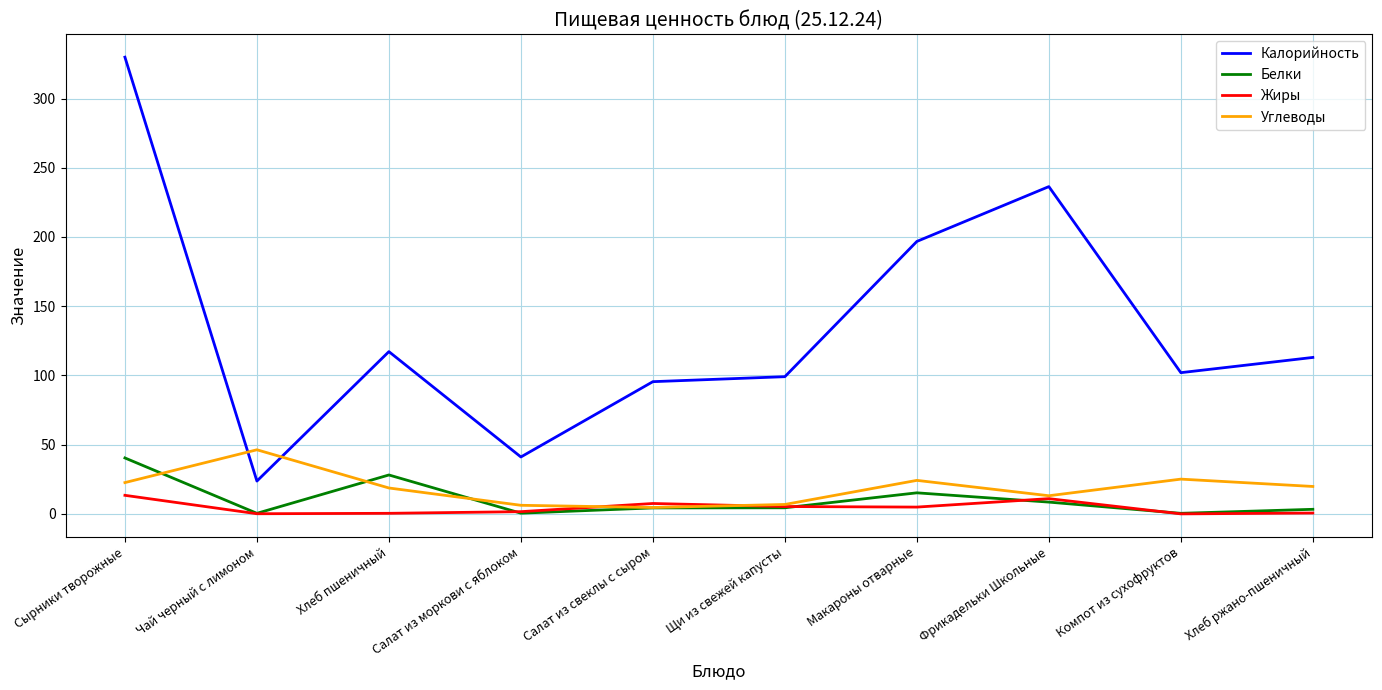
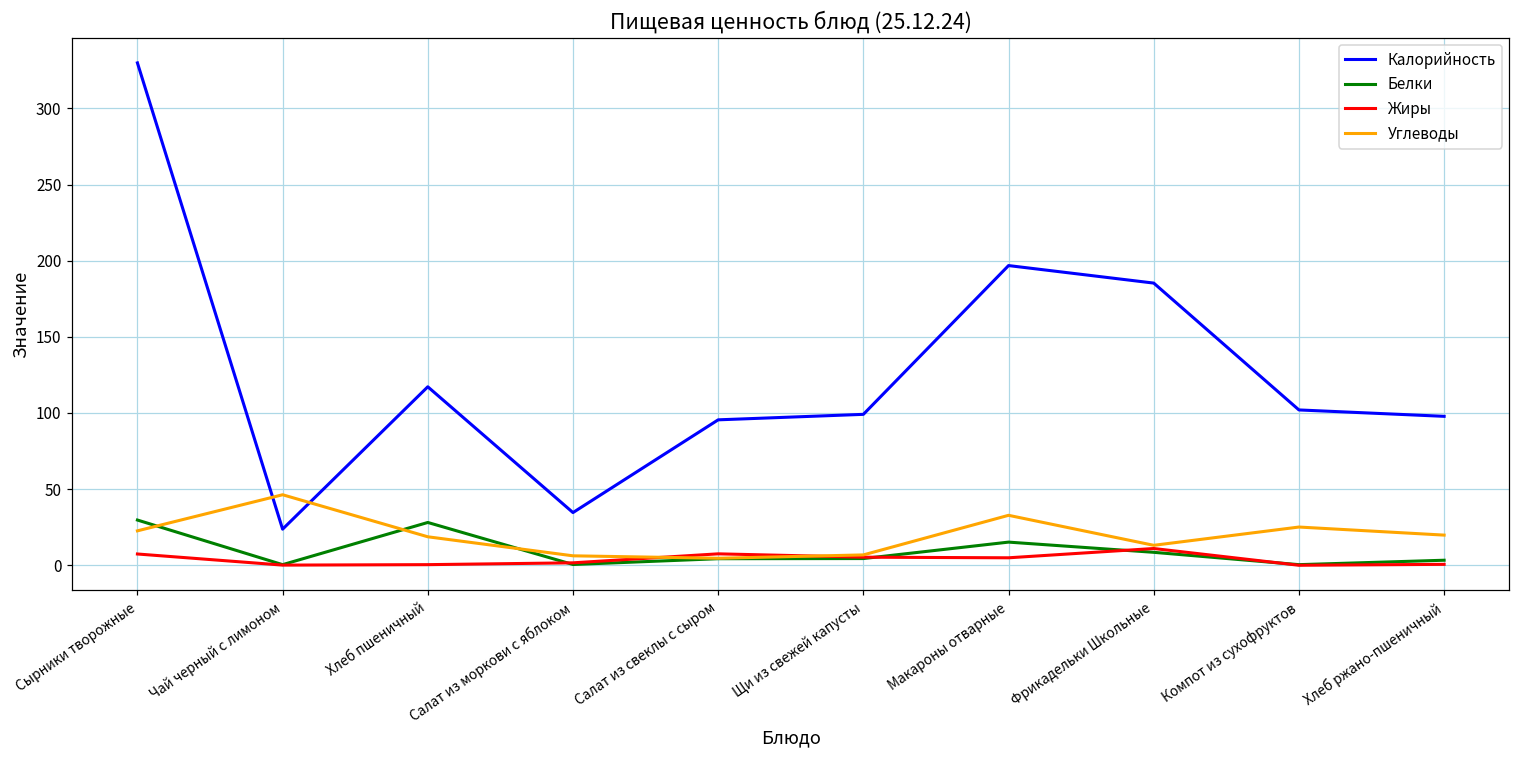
Белки, Сырники творожные: 40 -> 30
Жиры, Сырники творожные: 13 -> 7
Калорийность, Салат из моркови с яблоком: 41 -> 35
Углеводы, Макароны отварные: 24 -> 33
Калорийность, Фрикадельки Школьные: 236 -> 185
Калорийность, Хлеб ржано-пшеничный: 113 -> 98
